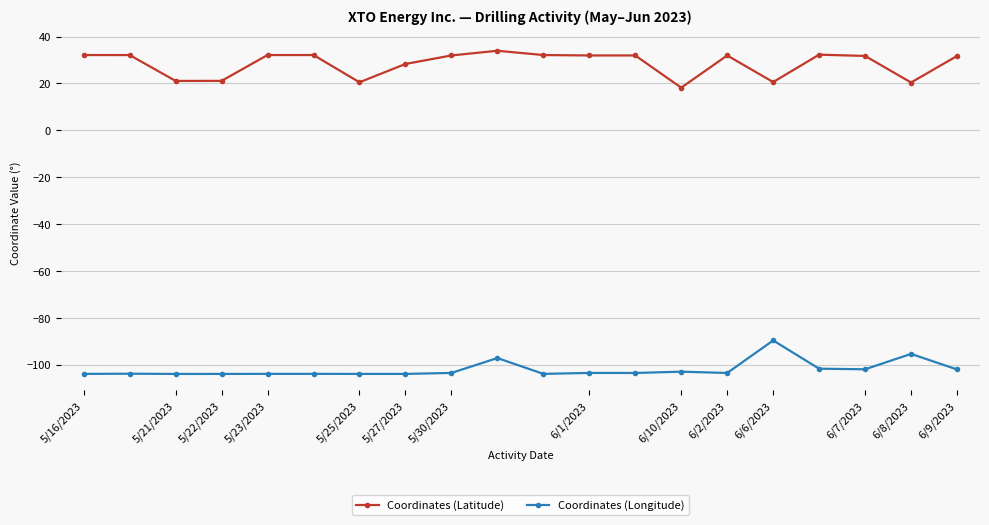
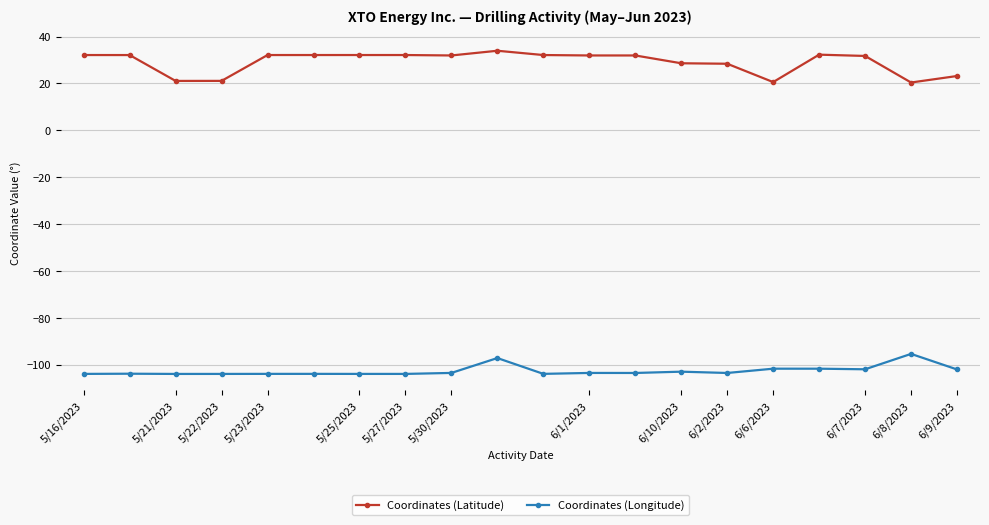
Coordinates (Latitude), 5/25/2023: 20 -> 32
Coordinates (Latitude), 5/27/2023: 28 -> 32
Coordinates (Latitude), 6/10/2023: 18 -> 29
Coordinates (Latitude), 6/2/2023: 32 -> 28
Coordinates (Longitude), 6/6/2023: -90 -> -102
Coordinates (Latitude), 6/9/2023: 32 -> 23
